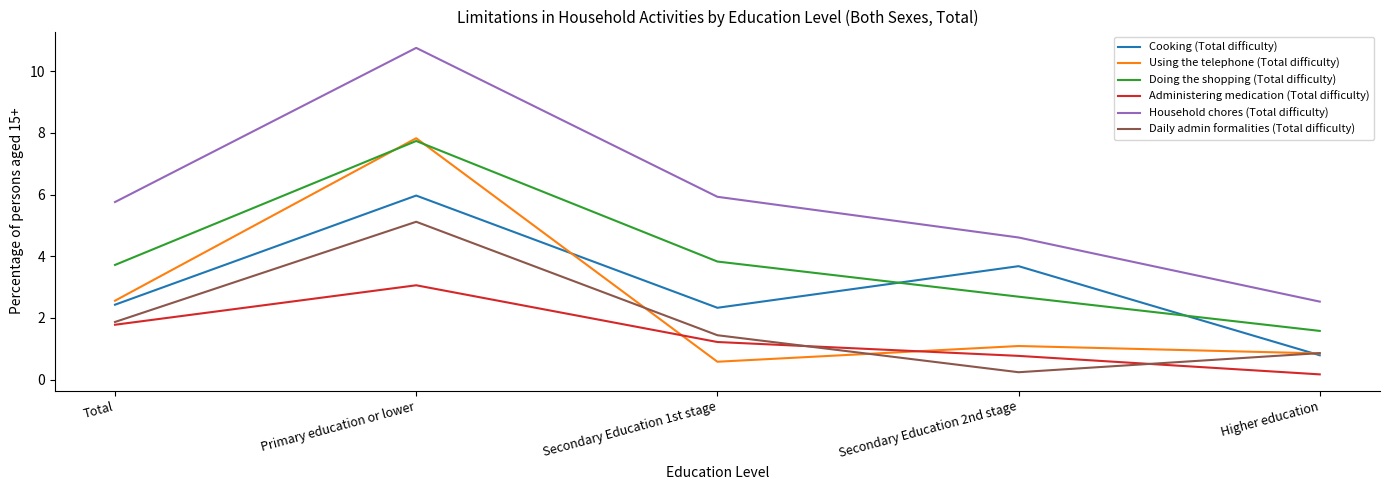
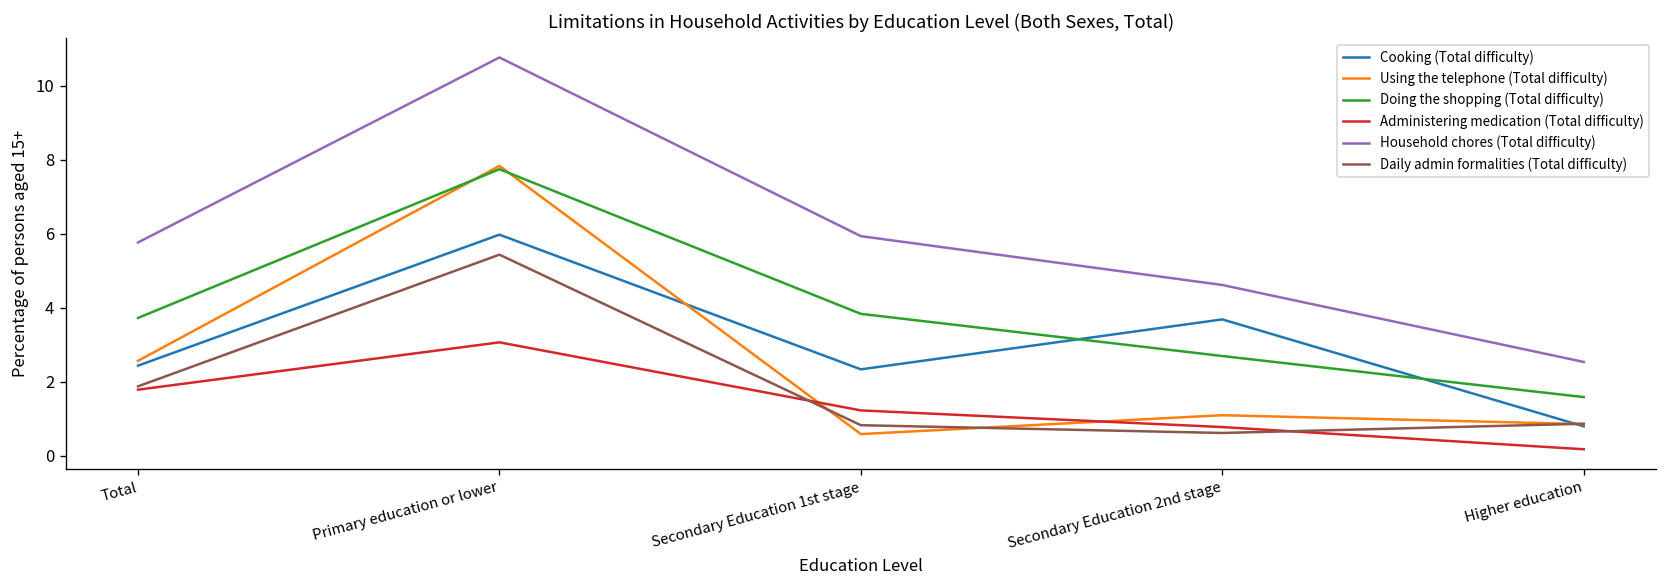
Daily admin formalities (Total difficulty), Primary education or lower: 5.1 -> 5.4
Daily admin formalities (Total difficulty), Secondary Education 1st stage: 1.4 -> 0.8
Daily admin formalities (Total difficulty), Secondary Education 2nd stage: 0.2 -> 0.6
